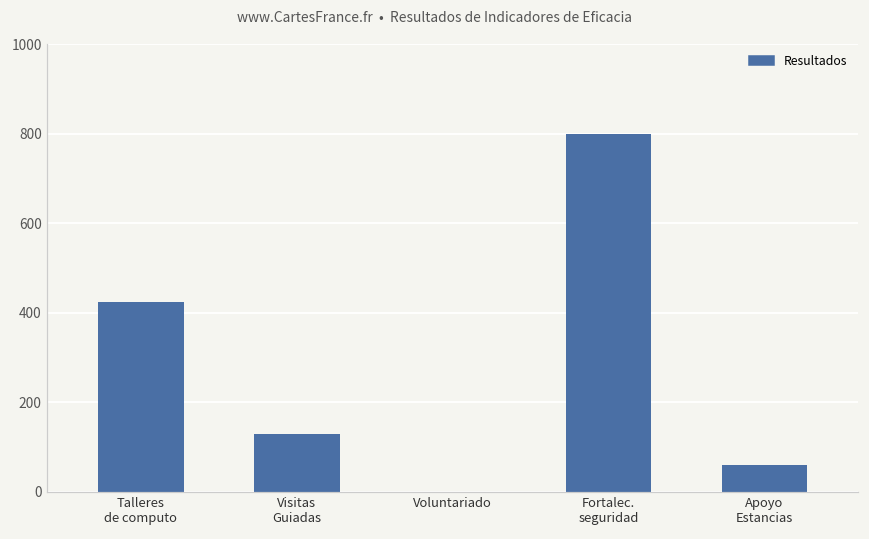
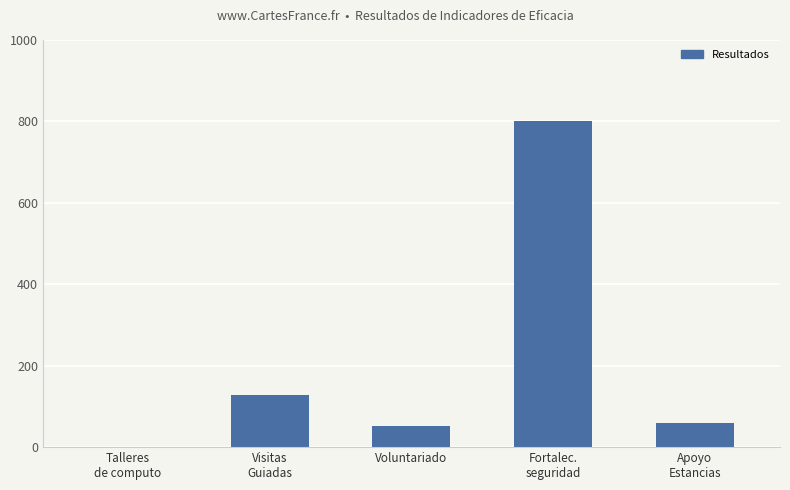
Talleres de computo: 420 -> 0
Voluntariado: 0 -> 50
